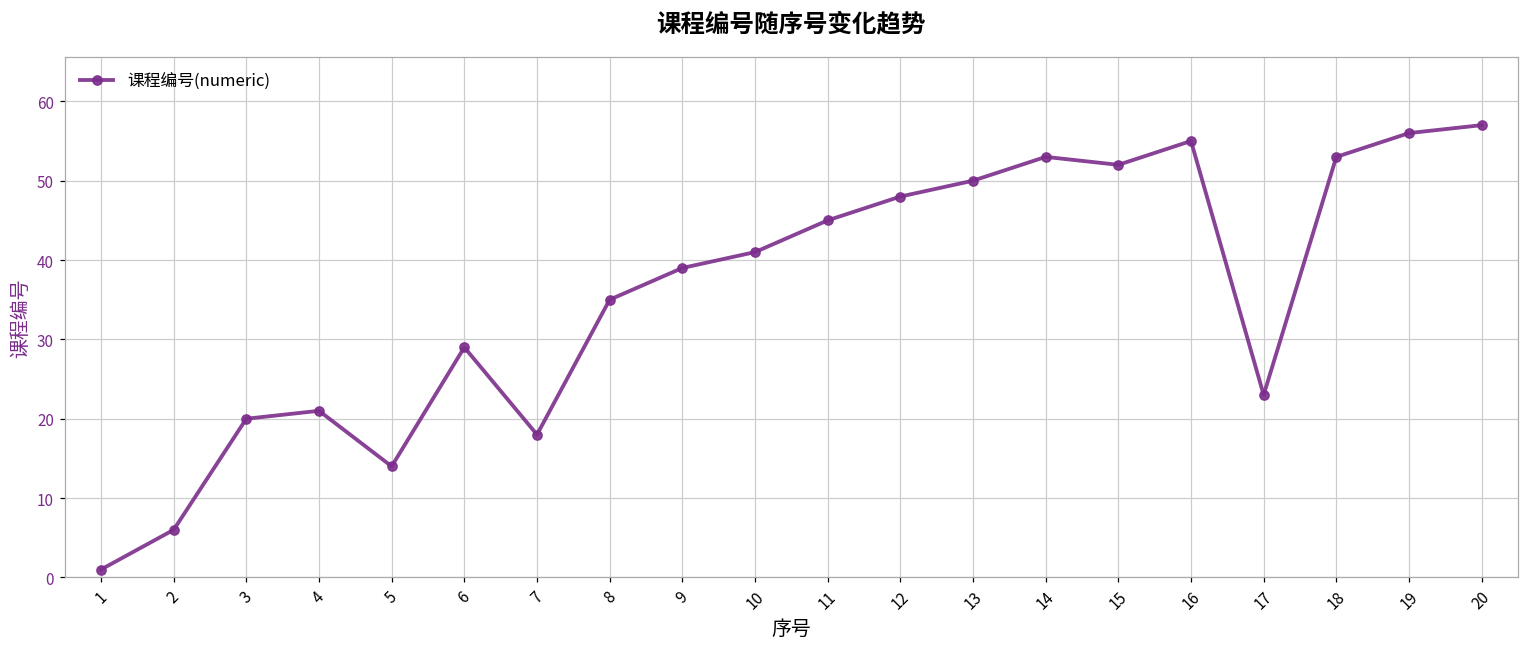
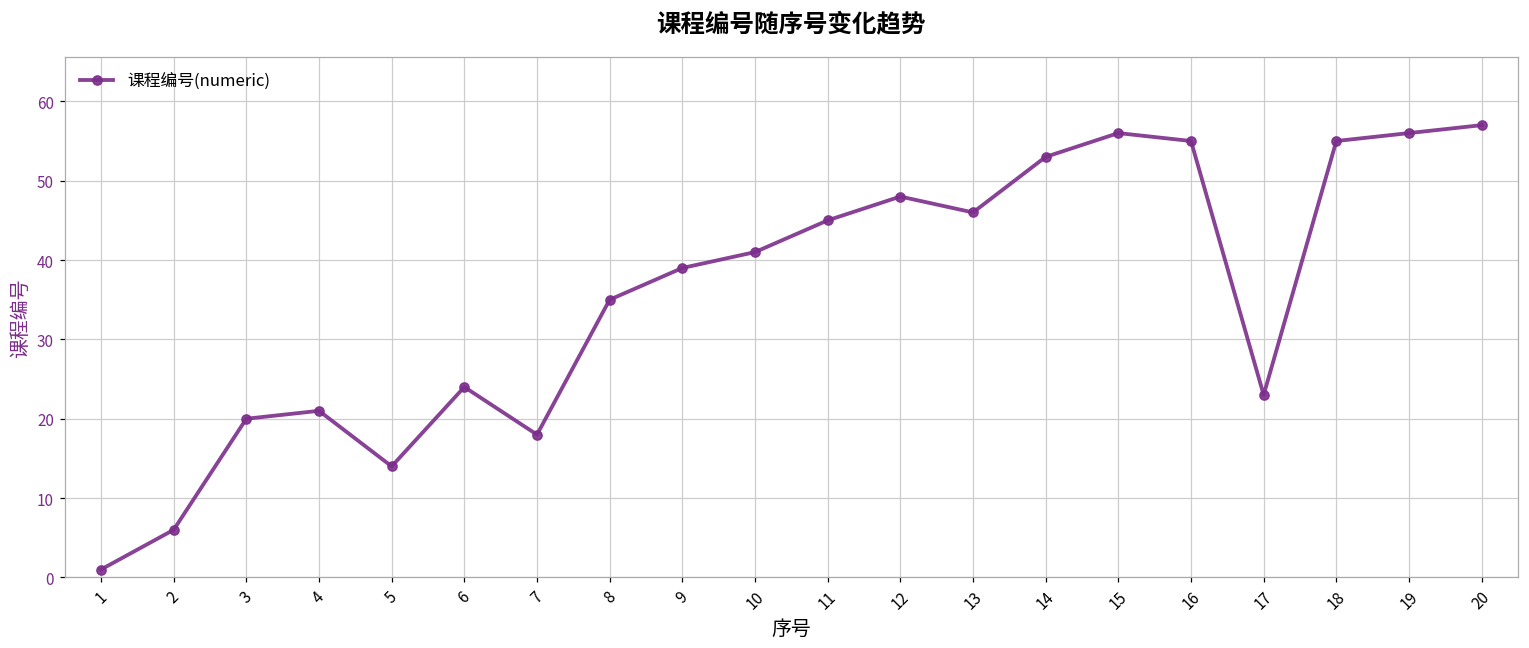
6: 29 -> 24
13: 50 -> 46
15: 52 -> 56
18: 53 -> 55
